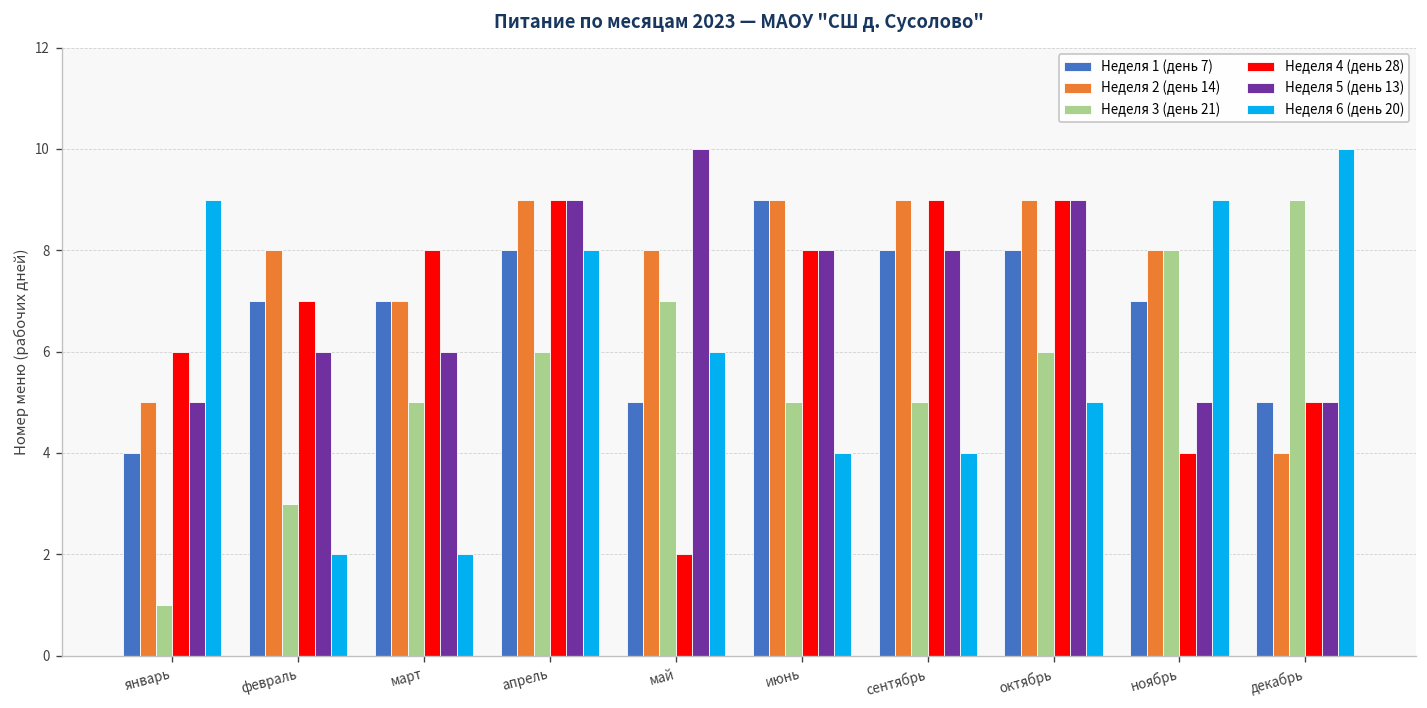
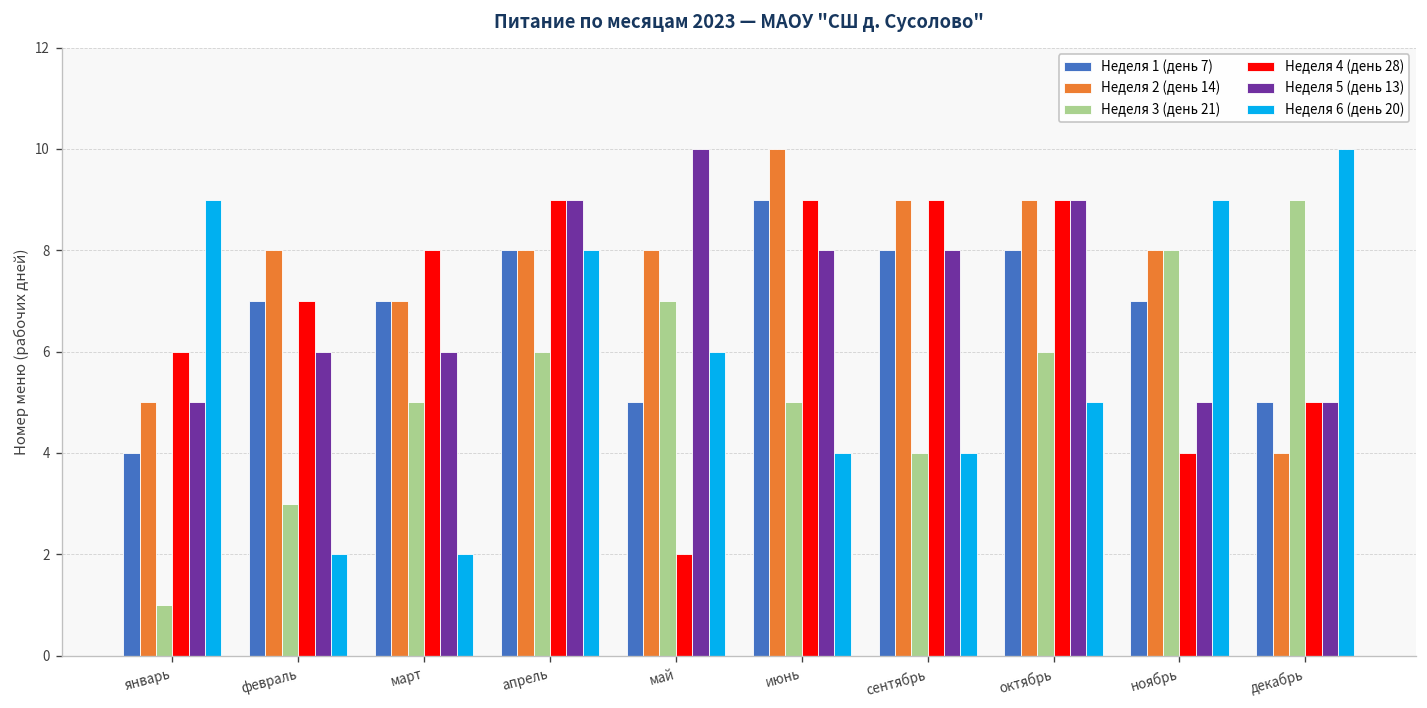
Неделя 2 (день 14), апрель: 9 -> 8
Неделя 2 (день 14), июнь: 9 -> 10
Неделя 4 (день 28), июнь: 8 -> 9
Неделя 3 (день 21), сентябрь: 5 -> 4
